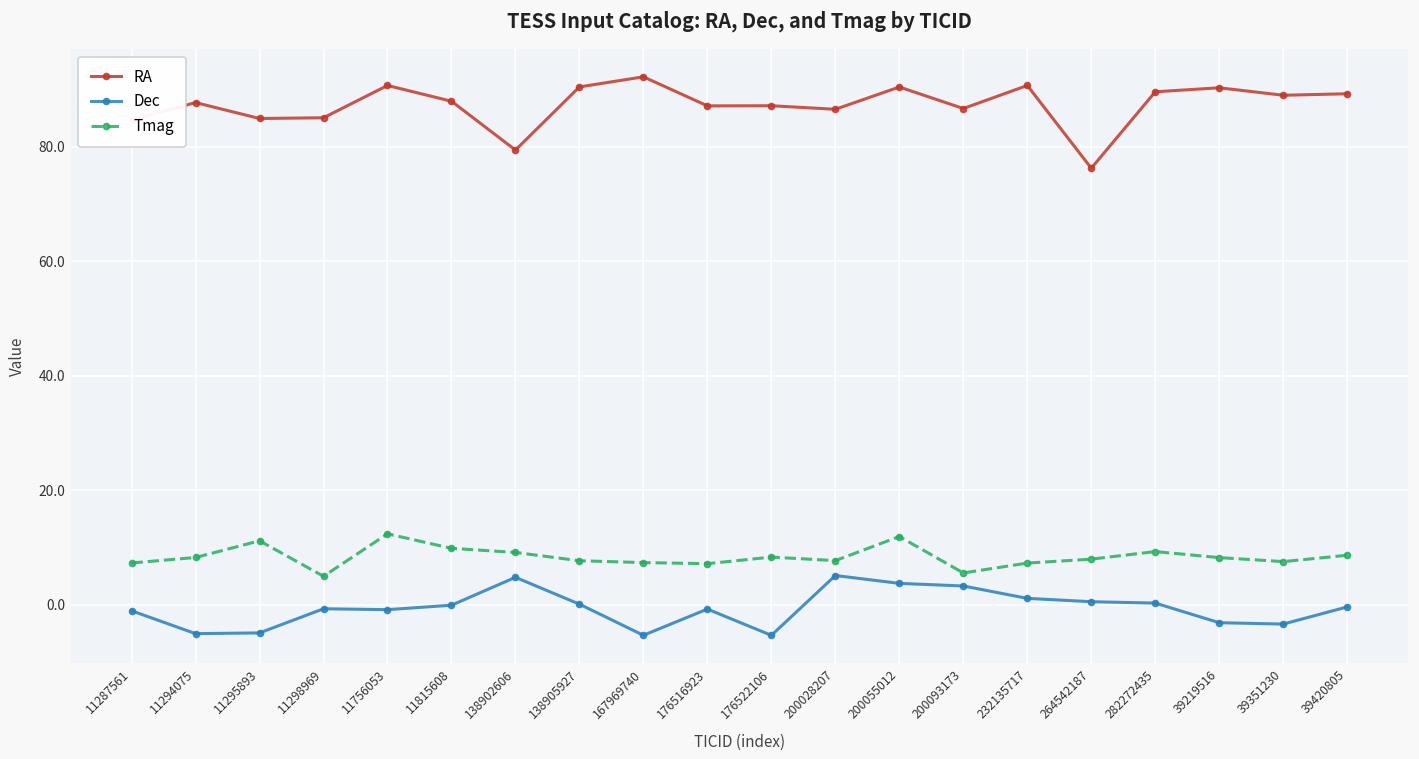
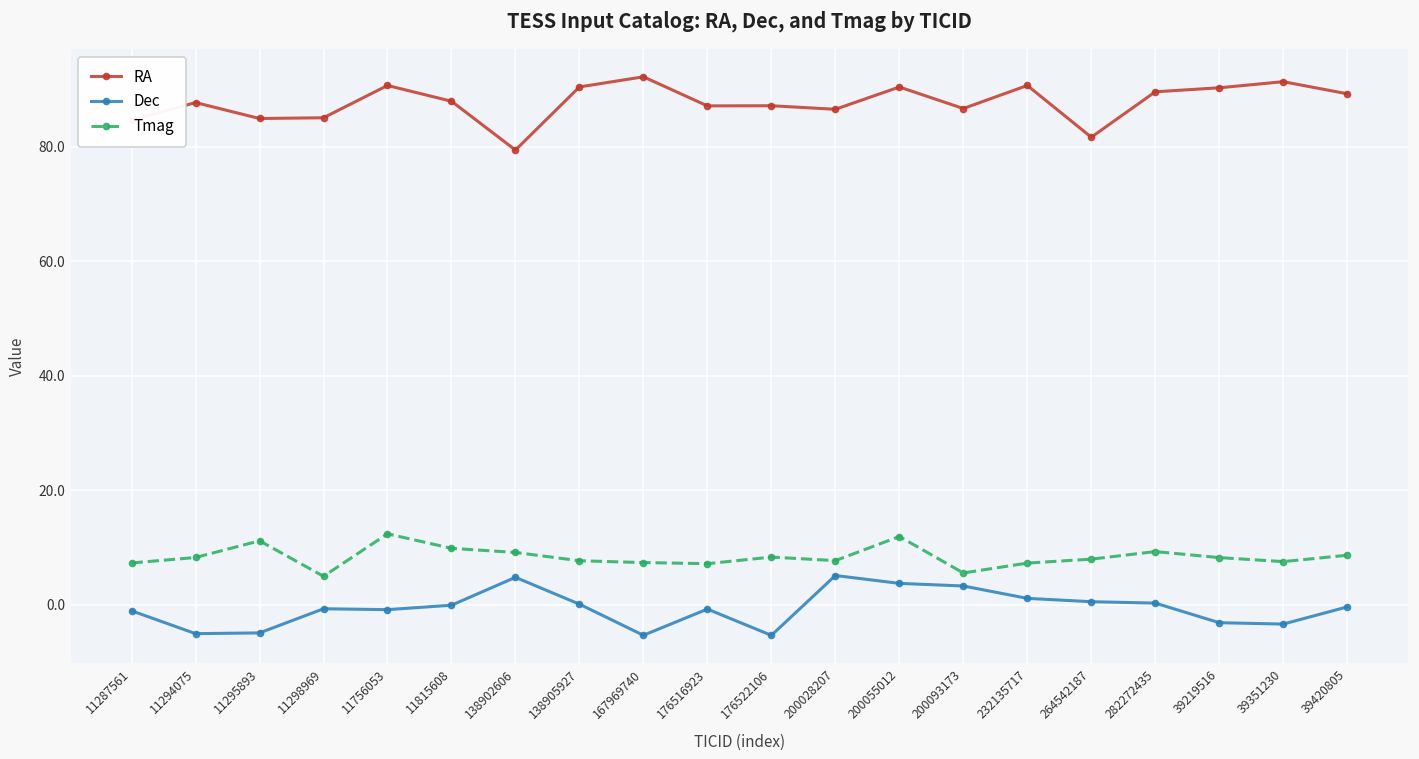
RA, 264542187: 76 -> 82
RA, 39351230: 89 -> 91
